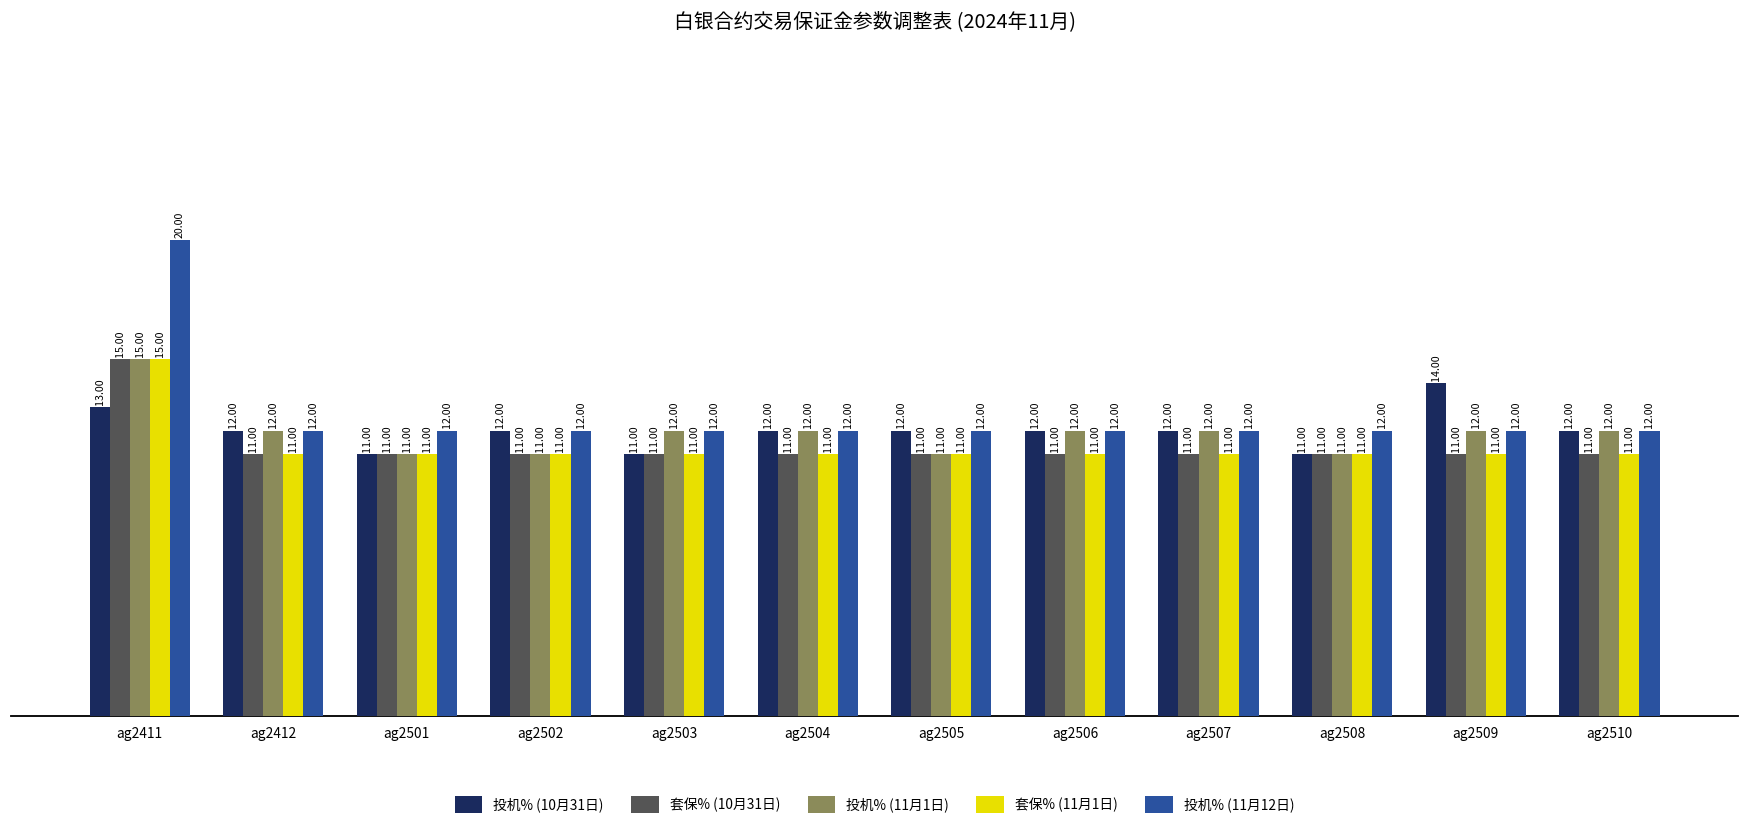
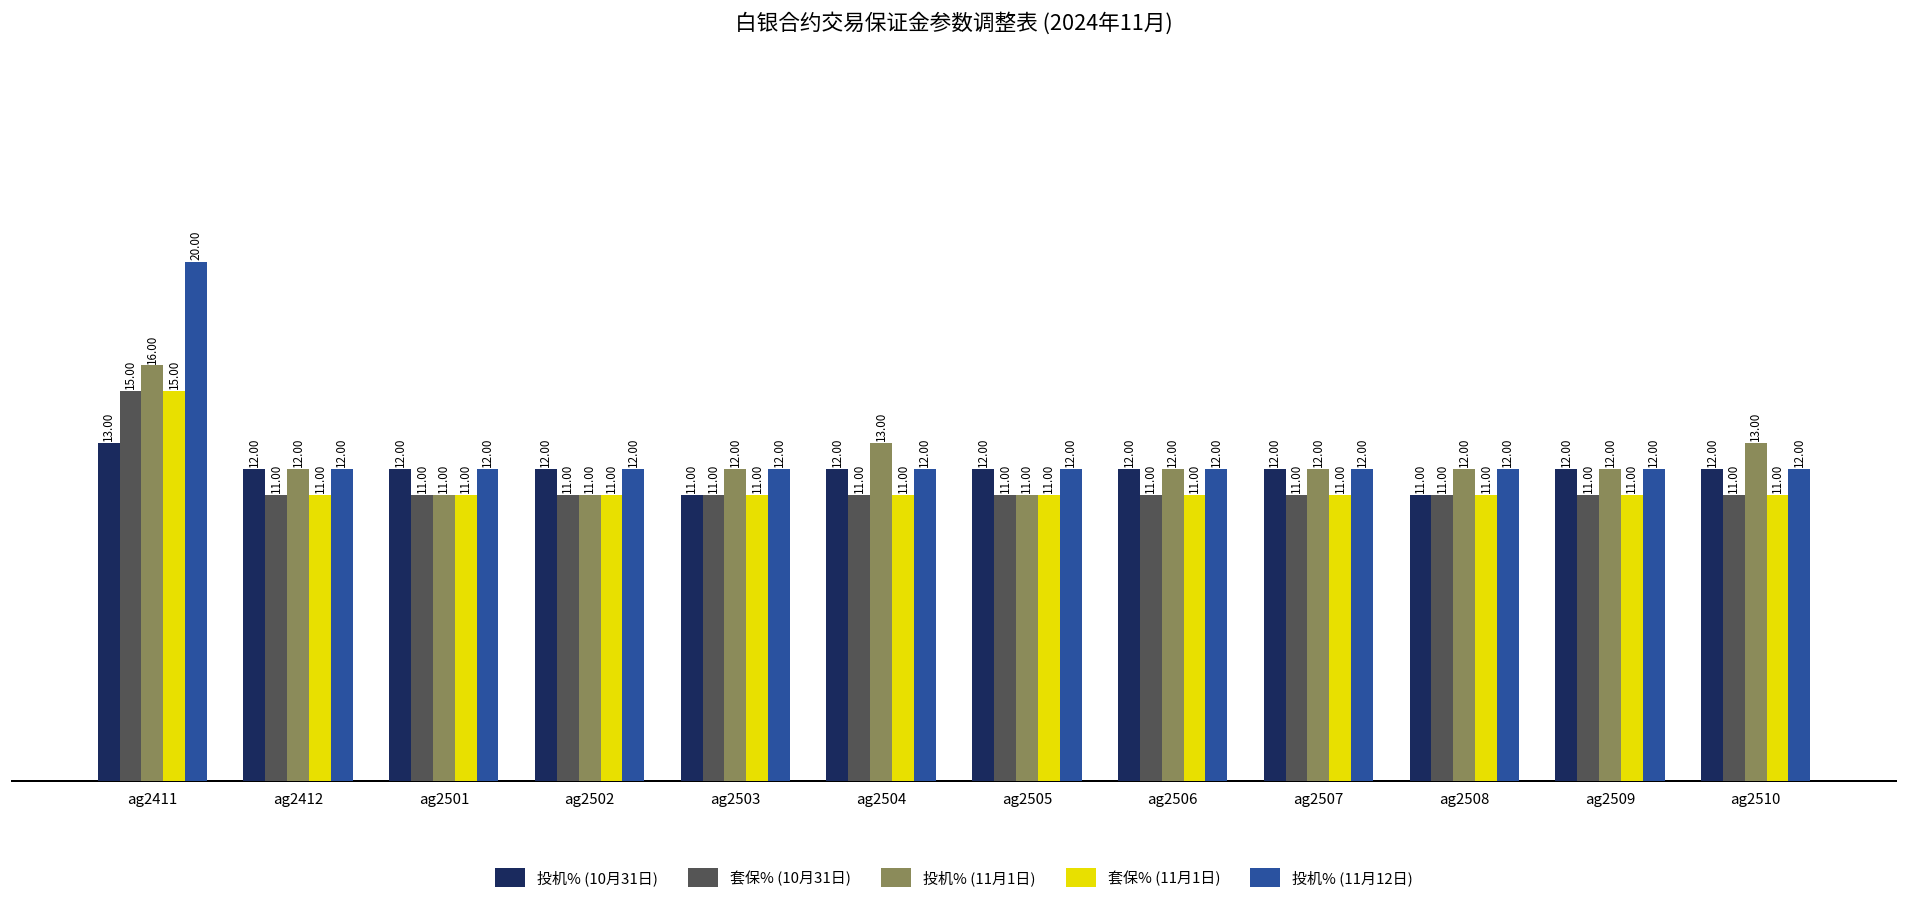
投机% (11月1日), ag2411: 15.00 -> 16.00
投机% (10月31日), ag2501: 11.00 -> 12.00
投机% (11月1日), ag2504: 12.00 -> 13.00
投机% (11月1日), ag2508: 11.00 -> 12.00
投机% (10月31日), ag2509: 14.00 -> 12.00
投机% (11月1日), ag2510: 12.00 -> 13.00
